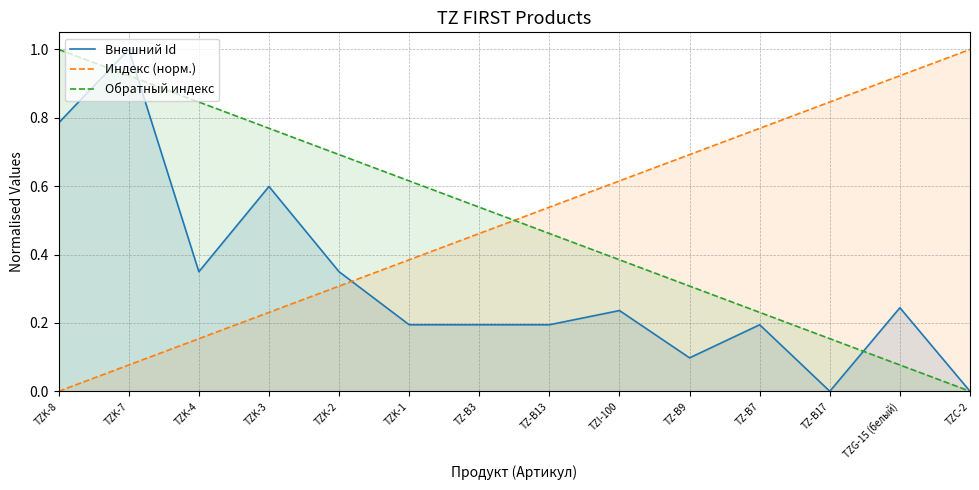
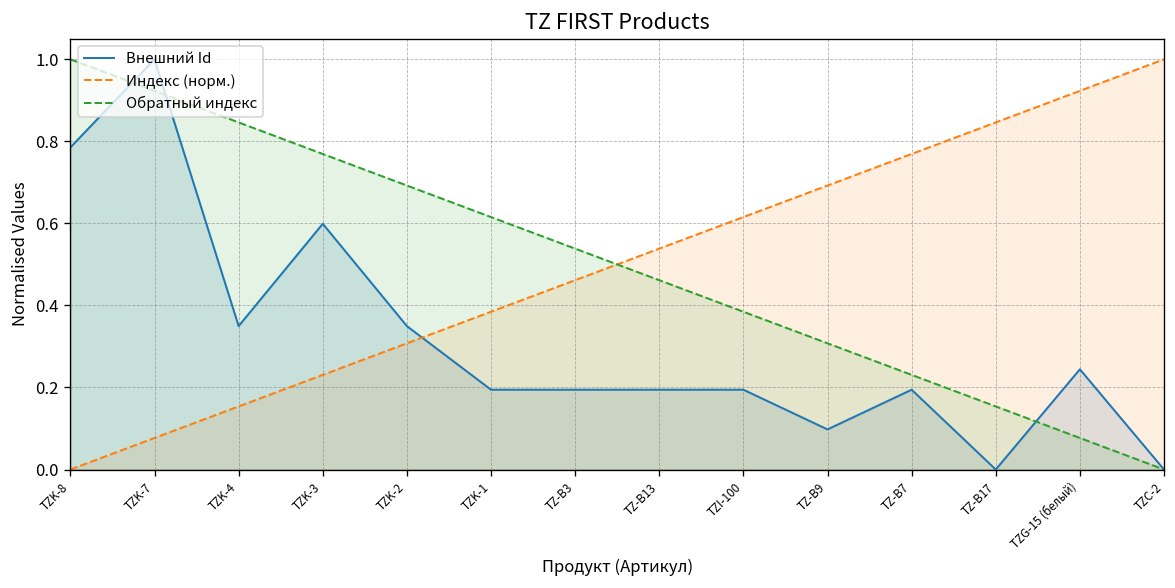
Внешний Id, TZI-100: 0.24 -> 0.19
